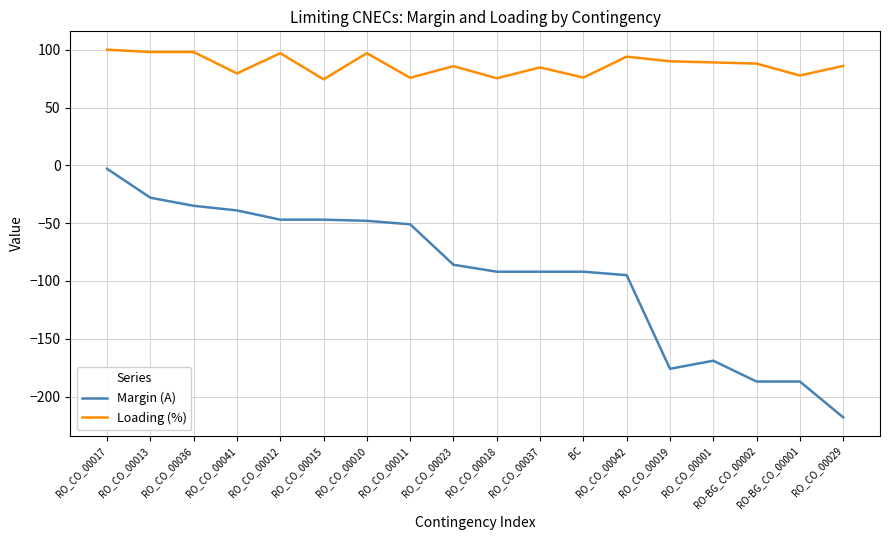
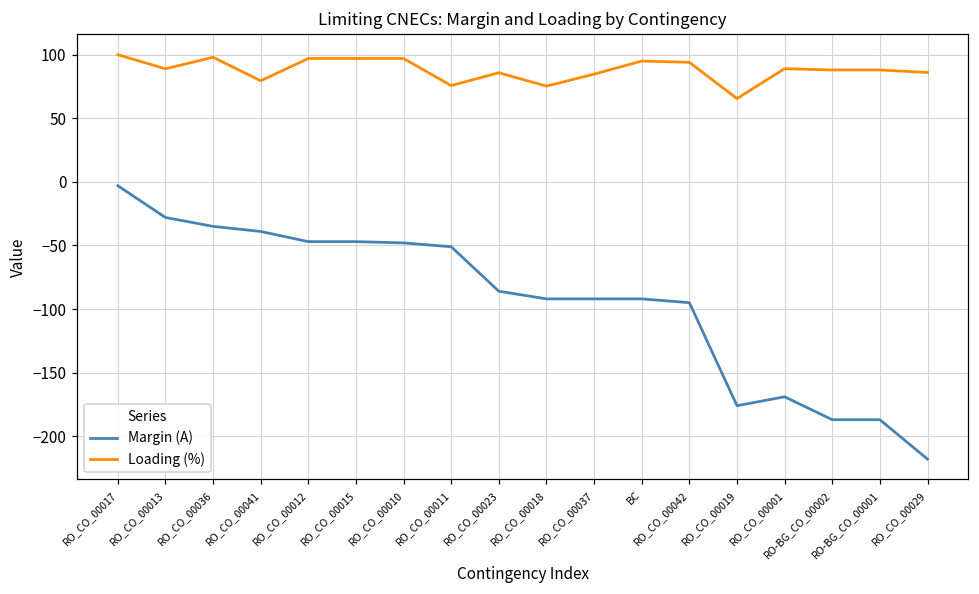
Loading (%), RO_CO_00013: 98 -> 89
Loading (%), RO_CO_00015: 74 -> 97
Loading (%), BC: 76 -> 95
Loading (%), RO_CO_00019: 90 -> 66
Loading (%), RO-BG_CO_00001: 78 -> 88
